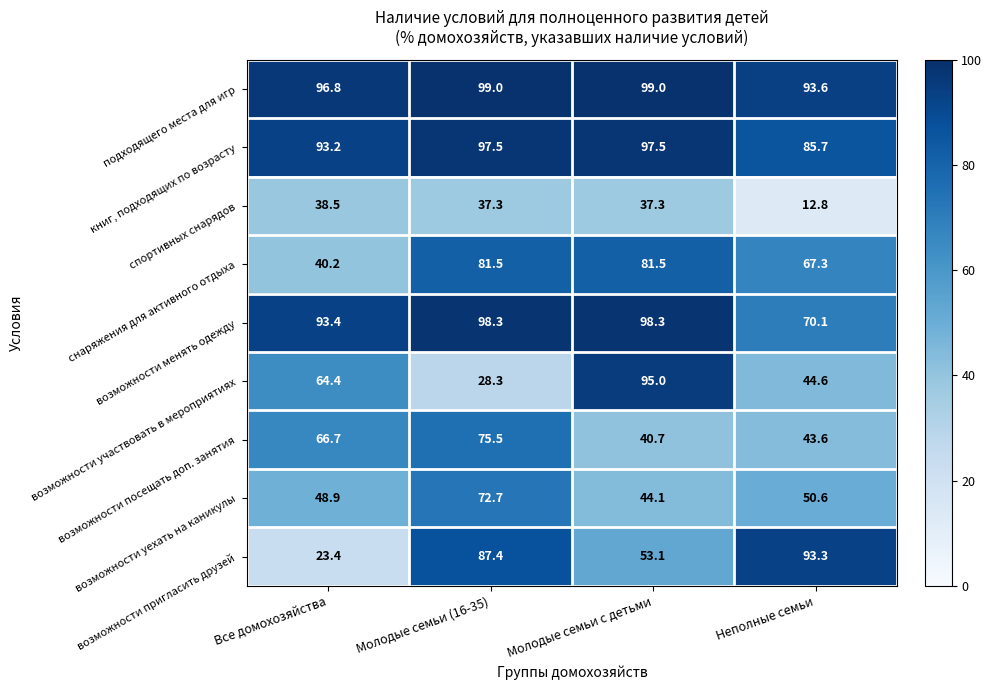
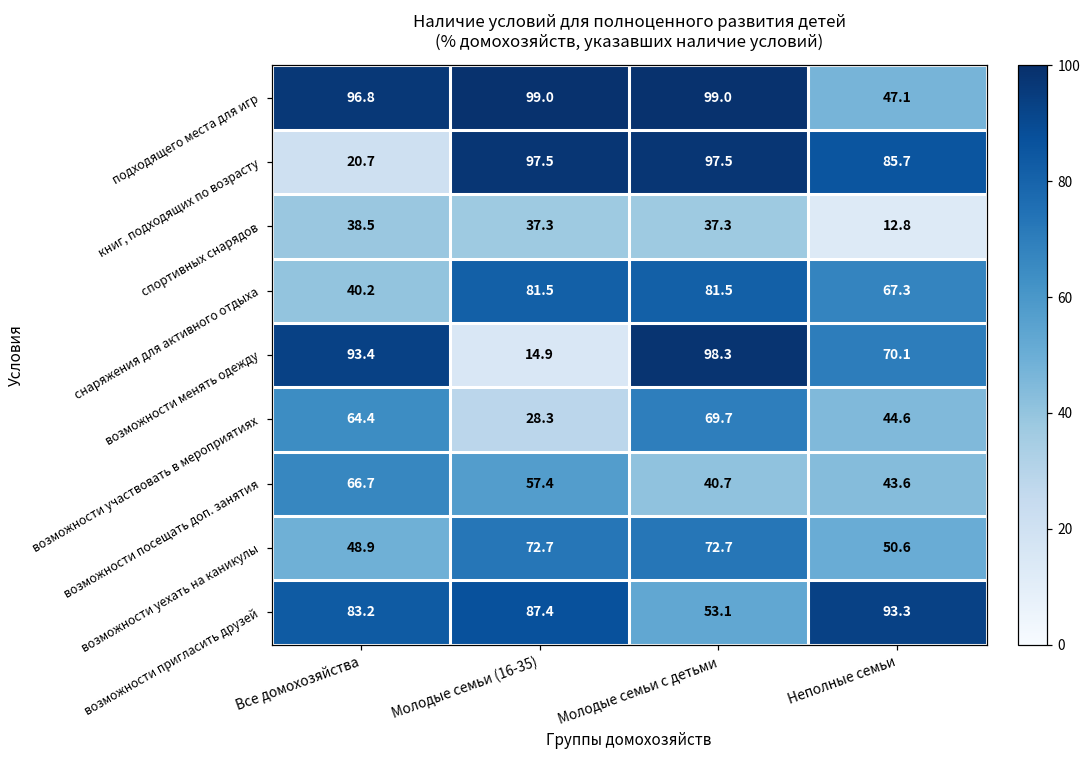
подходящего места для игр, Неполные семьи: 93.6 -> 47.1
книг, подходящих по возрасту, Все домохозяйства: 93.2 -> 20.7
возможности менять одежду, Молодые семьи (16-35): 98.3 -> 14.9
возможности участвовать в мероприятиях, Молодые семьи с детьми: 95.0 -> 69.7
возможности посещать доп. занятия, Молодые семьи (16-35): 75.5 -> 57.4
возможности уехать на каникулы, Молодые семьи с детьми: 44.1 -> 72.7
возможности пригласить друзей, Все домохозяйства: 23.4 -> 83.2
